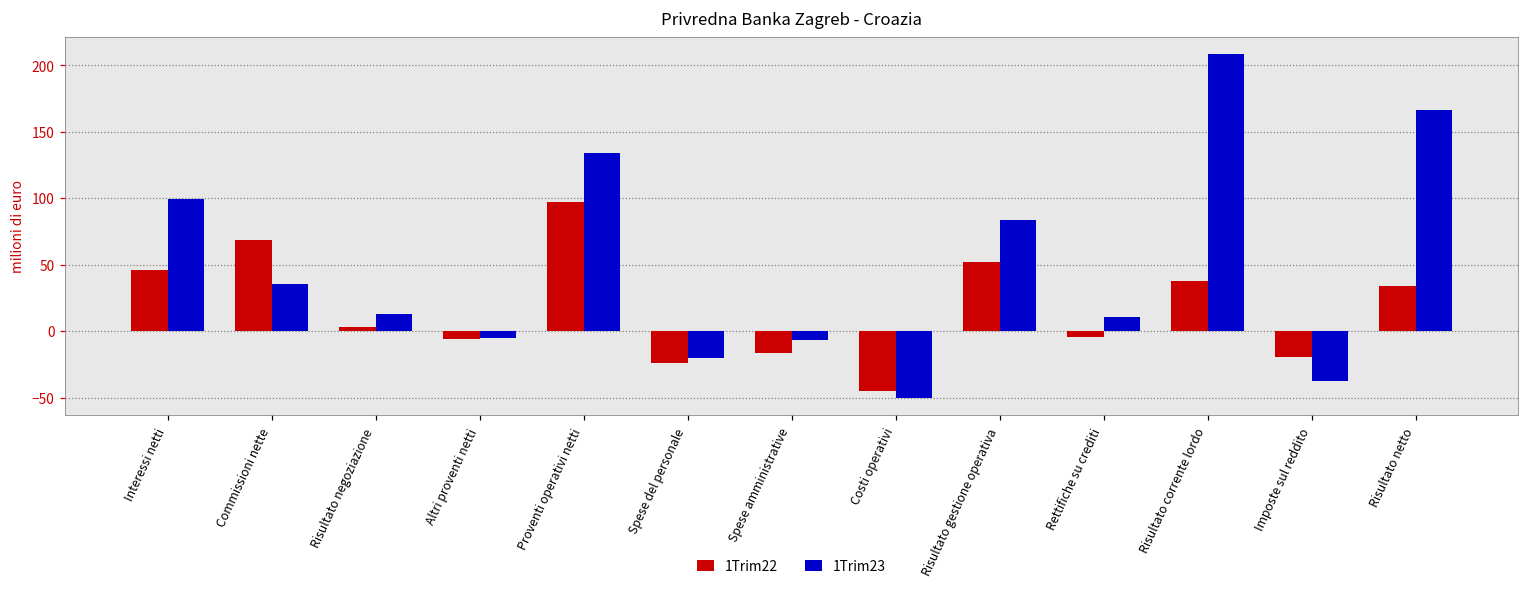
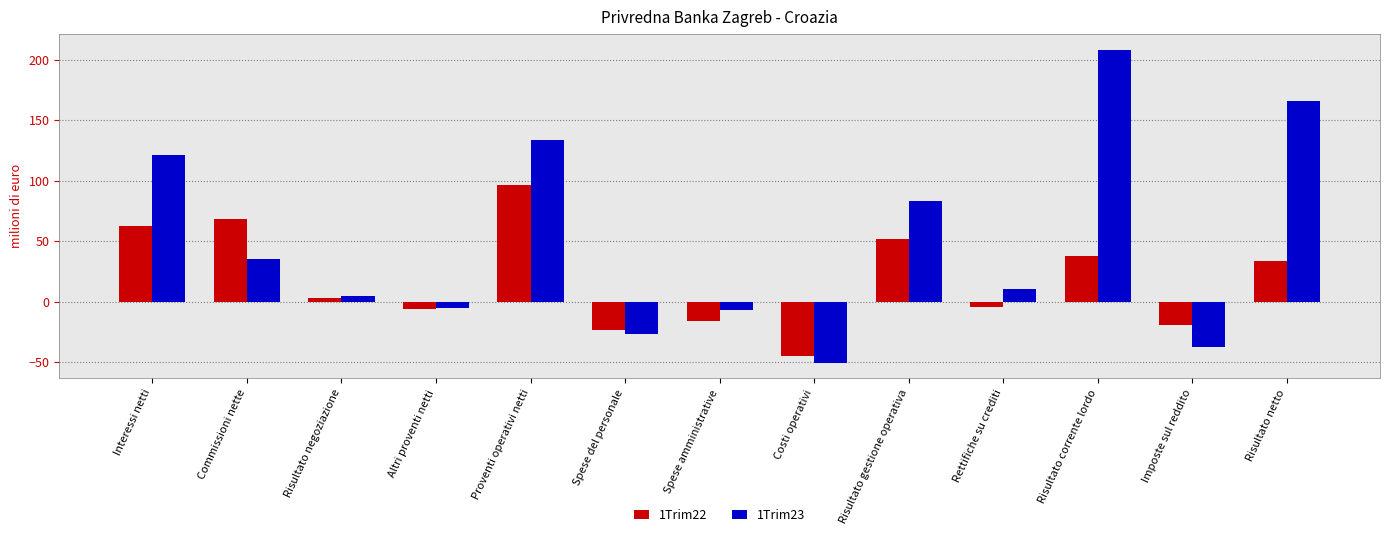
1Trim22, Interessi netti: 46 -> 63
1Trim23, Interessi netti: 99 -> 122
1Trim23, Risultato negoziazione: 13 -> 5
1Trim23, Spese del personale: -20 -> -27
